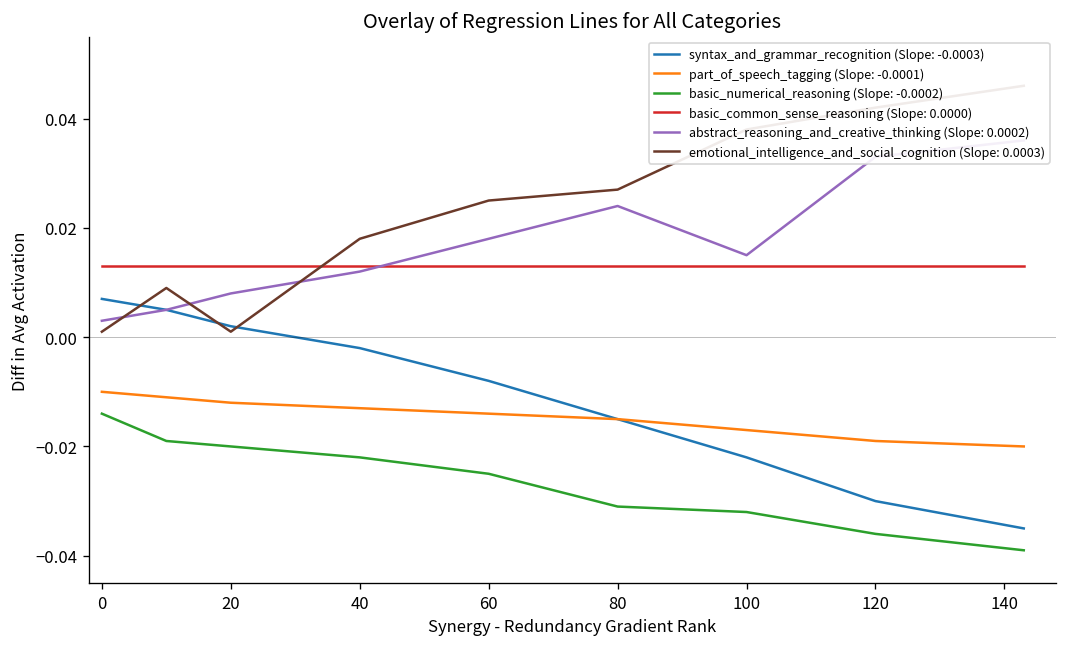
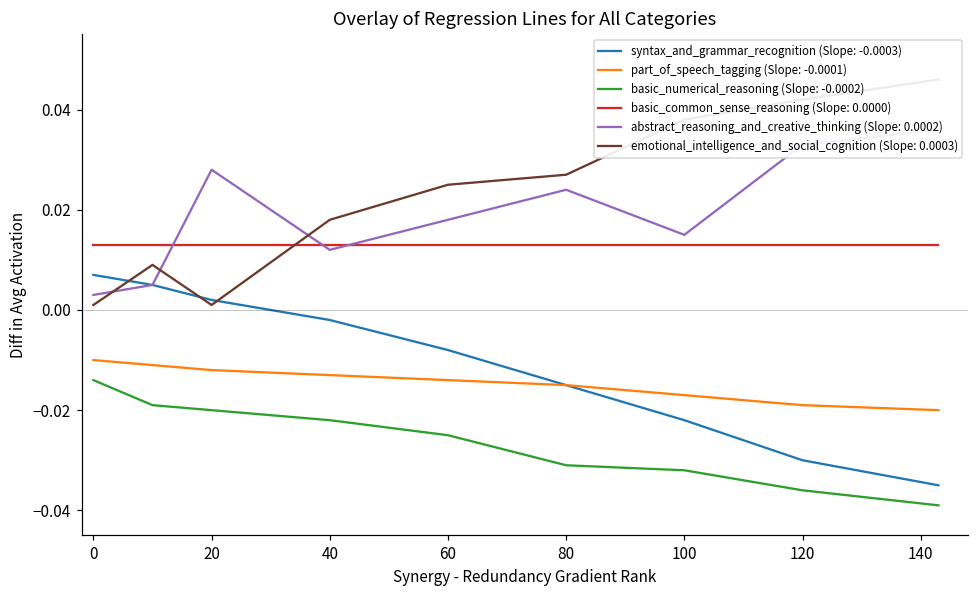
abstract_reasoning_and_creative_thinking (Slope: 0.0002), 20: 0.008 -> 0.028
